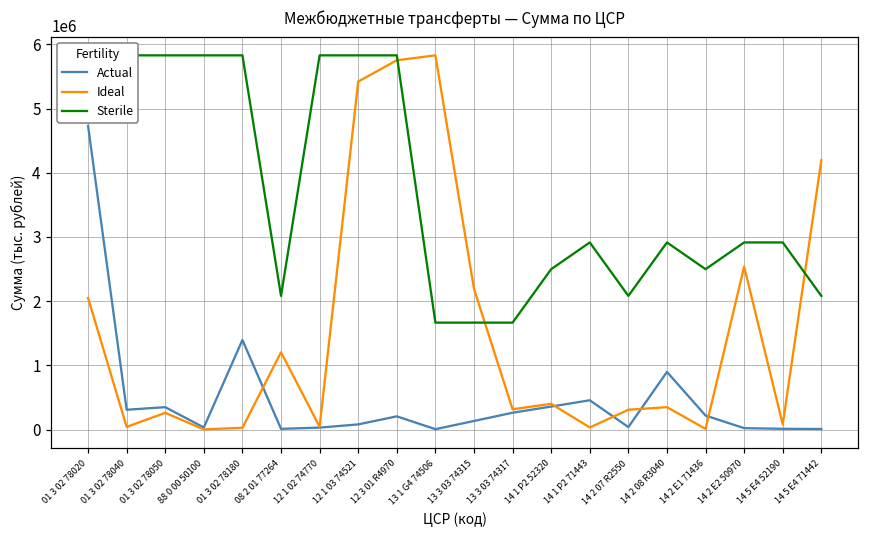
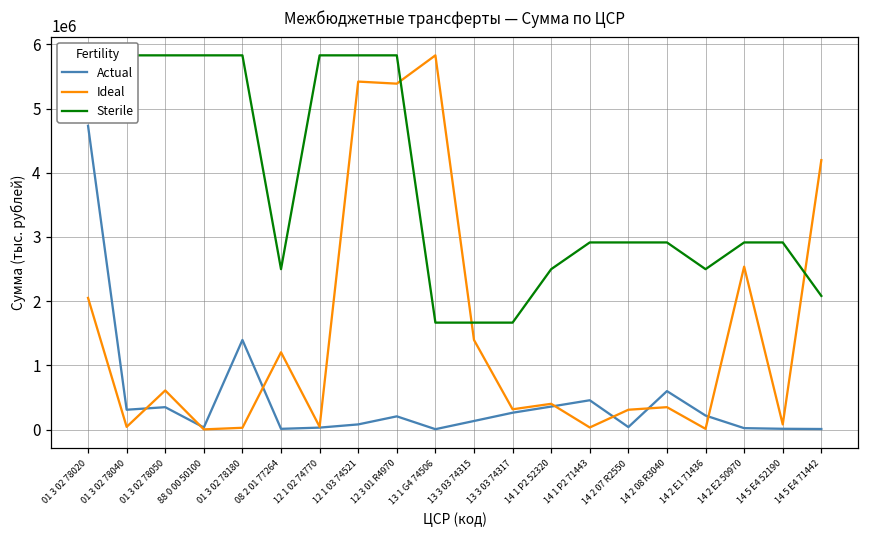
Ideal, 01 3 02 78050: 300000 -> 600000
Sterile, 08 2 01 77264: 2100000 -> 2500000
Ideal, 12 3 01 R4970: 5800000 -> 5400000
Ideal, 13 3 03 74315: 2200000 -> 1400000
Sterile, 14 2 07 R2550: 2100000 -> 2900000
Actual, 14 2 08 R3040: 900000 -> 600000
